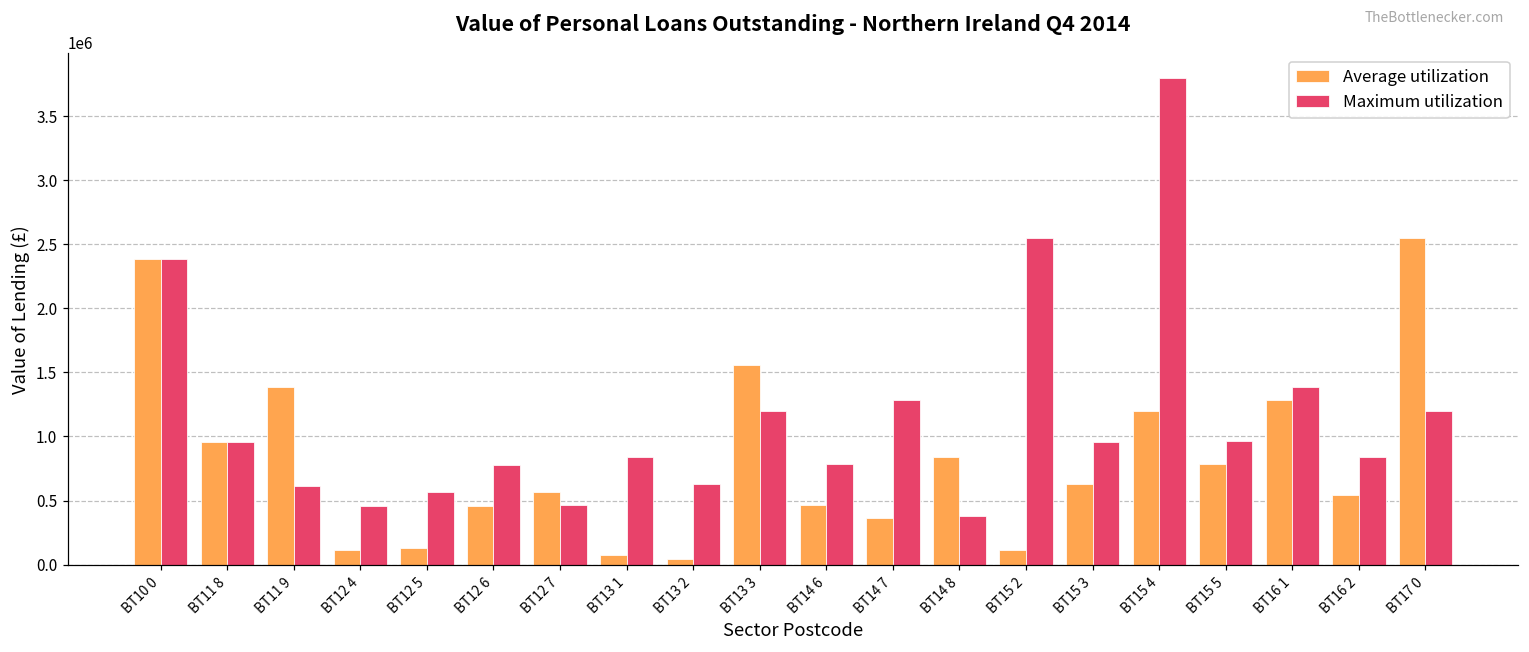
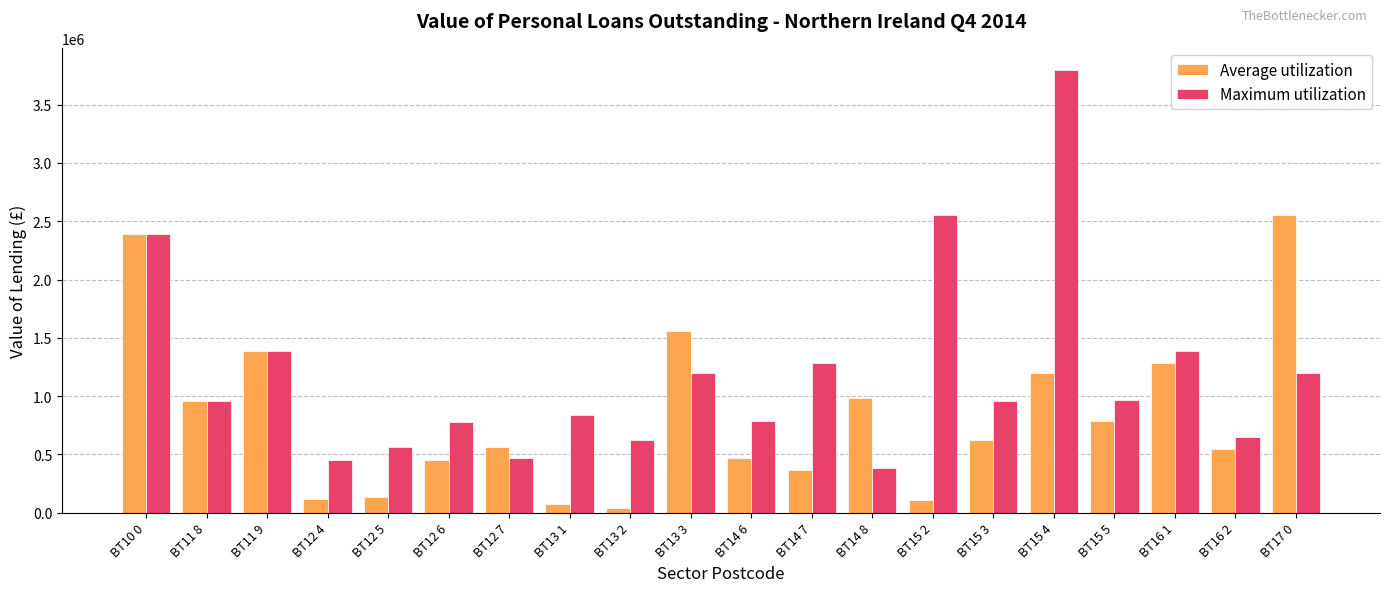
Maximum utilization, BT11 9: 610000 -> 1380000
Average utilization, BT14 8: 840000 -> 980000
Maximum utilization, BT16 2: 840000 -> 650000
